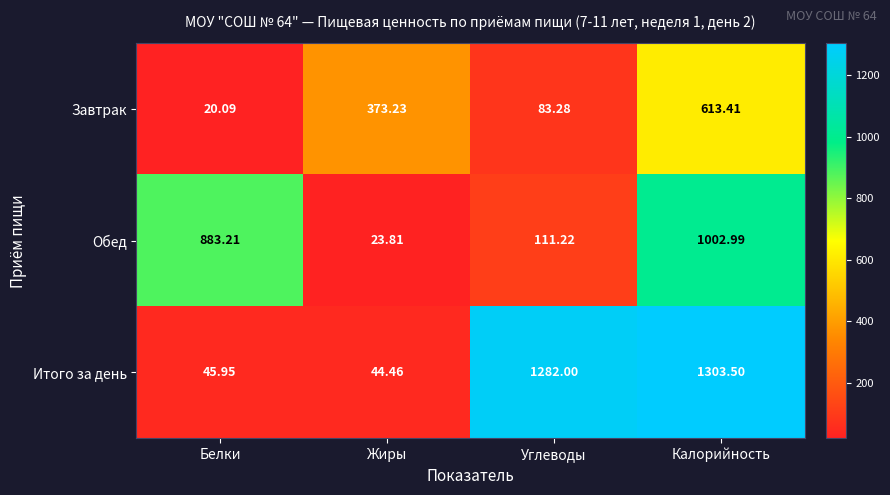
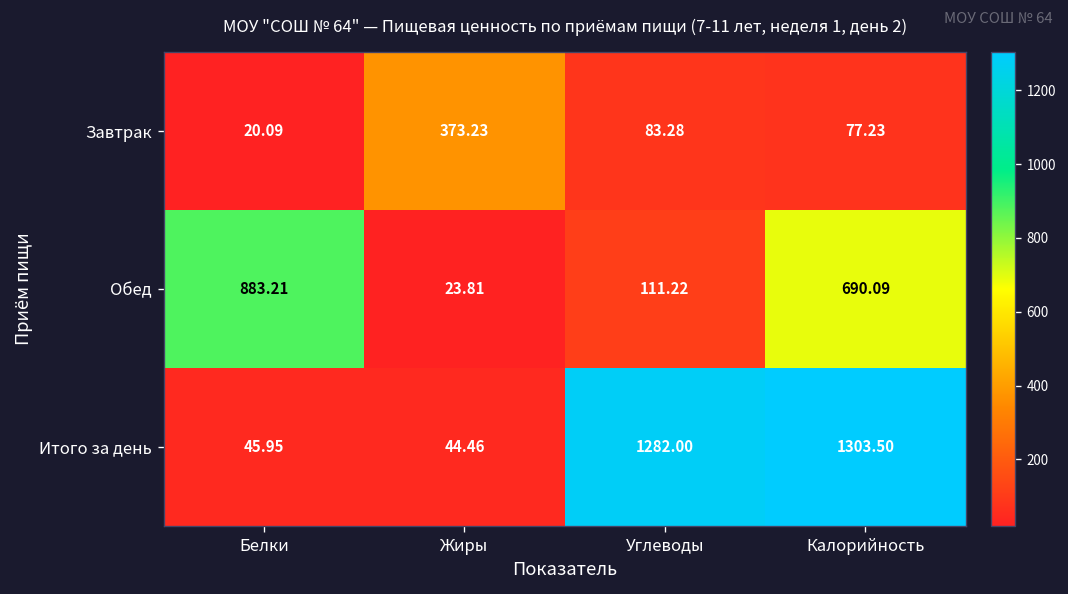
Завтрак, Калорийность: 613.41 -> 77.23
Обед, Калорийность: 1002.99 -> 690.09
